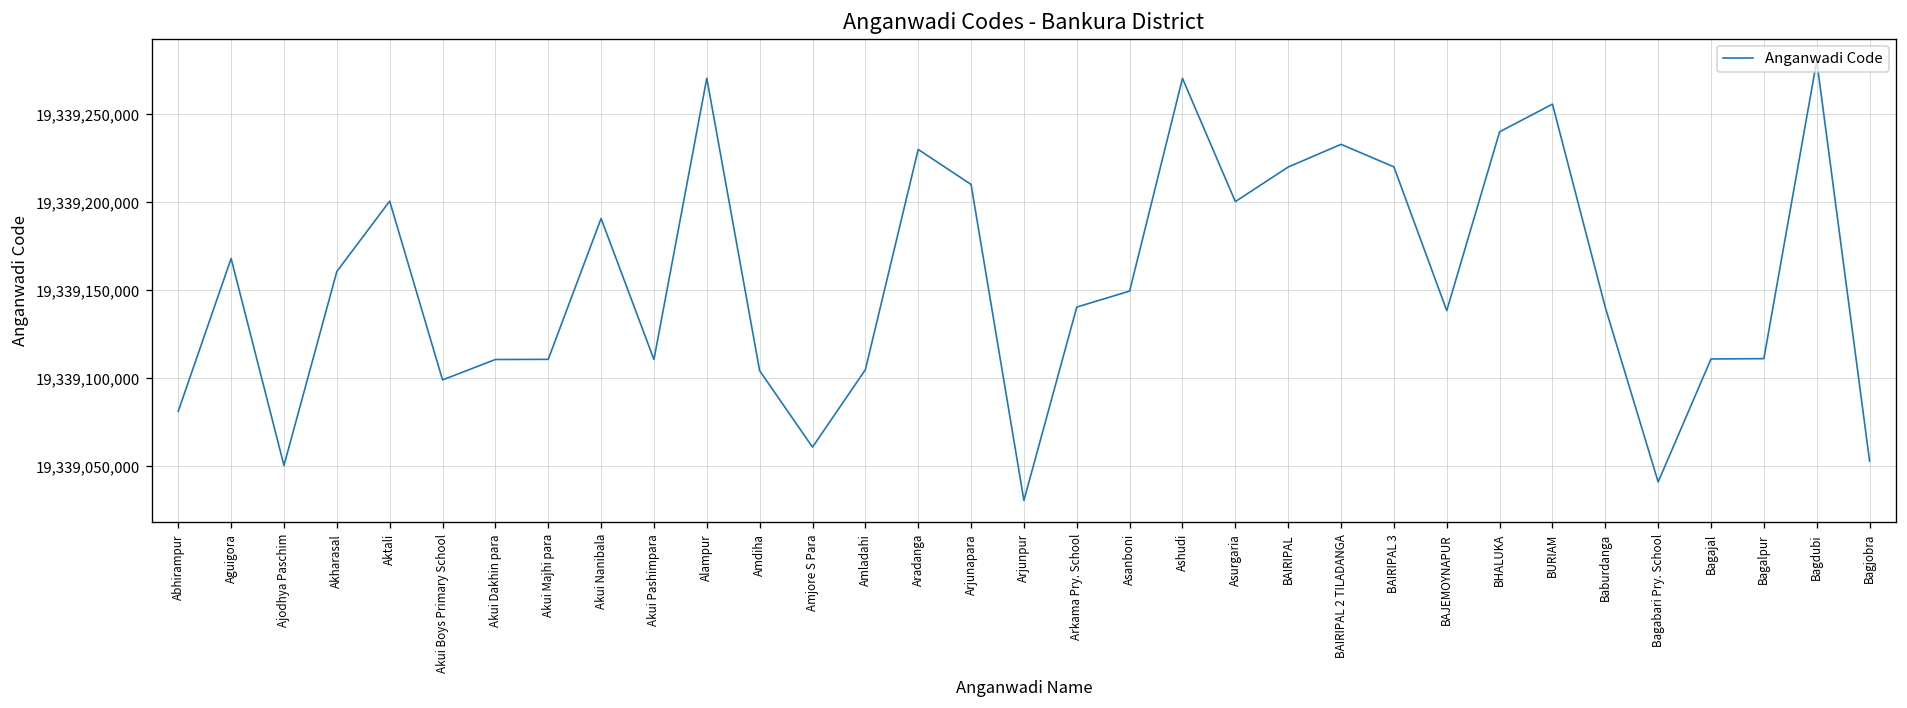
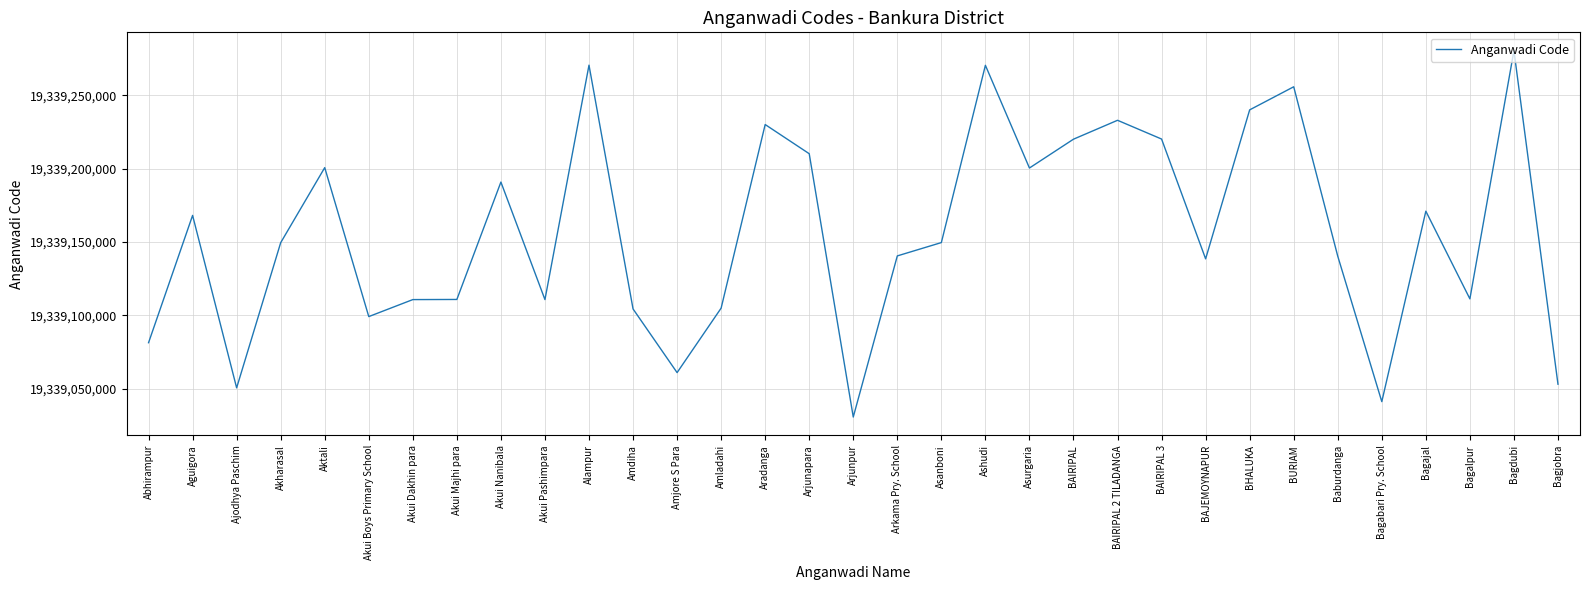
Akharasal: 19,339,161,000 -> 19,339,150,000
Bagajal: 19,339,111,000 -> 19,339,171,000
